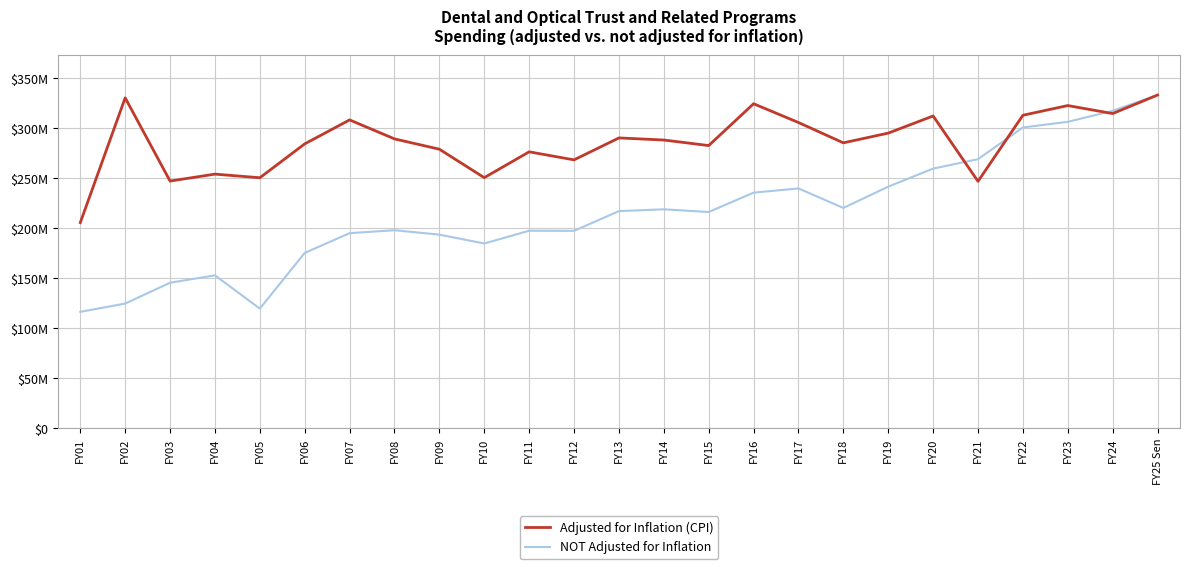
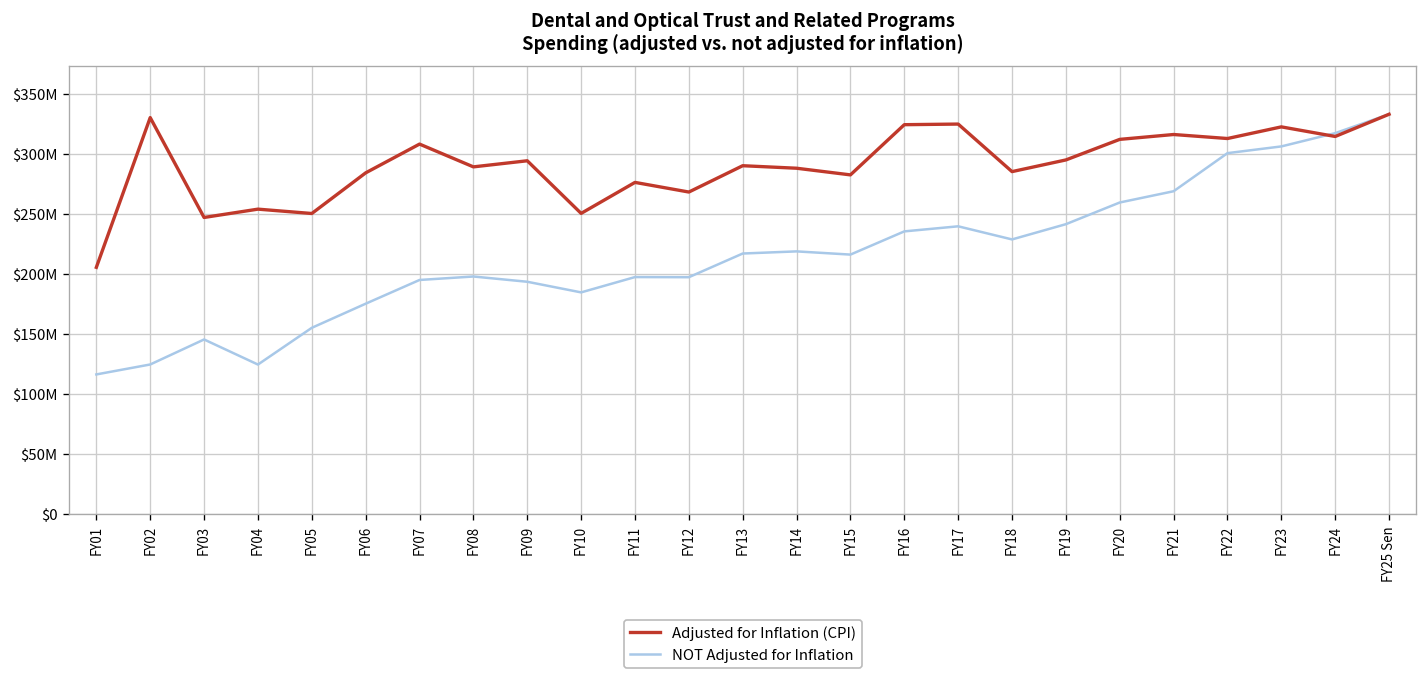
NOT Adjusted for Inflation, FY04: $150000000 -> $120000000
NOT Adjusted for Inflation, FY05: $120000000 -> $160000000
Adjusted for Inflation (CPI), FY09: $280000000 -> $290000000
Adjusted for Inflation (CPI), FY17: $310000000 -> $330000000
NOT Adjusted for Inflation, FY18: $220000000 -> $230000000
Adjusted for Inflation (CPI), FY21: $250000000 -> $320000000
